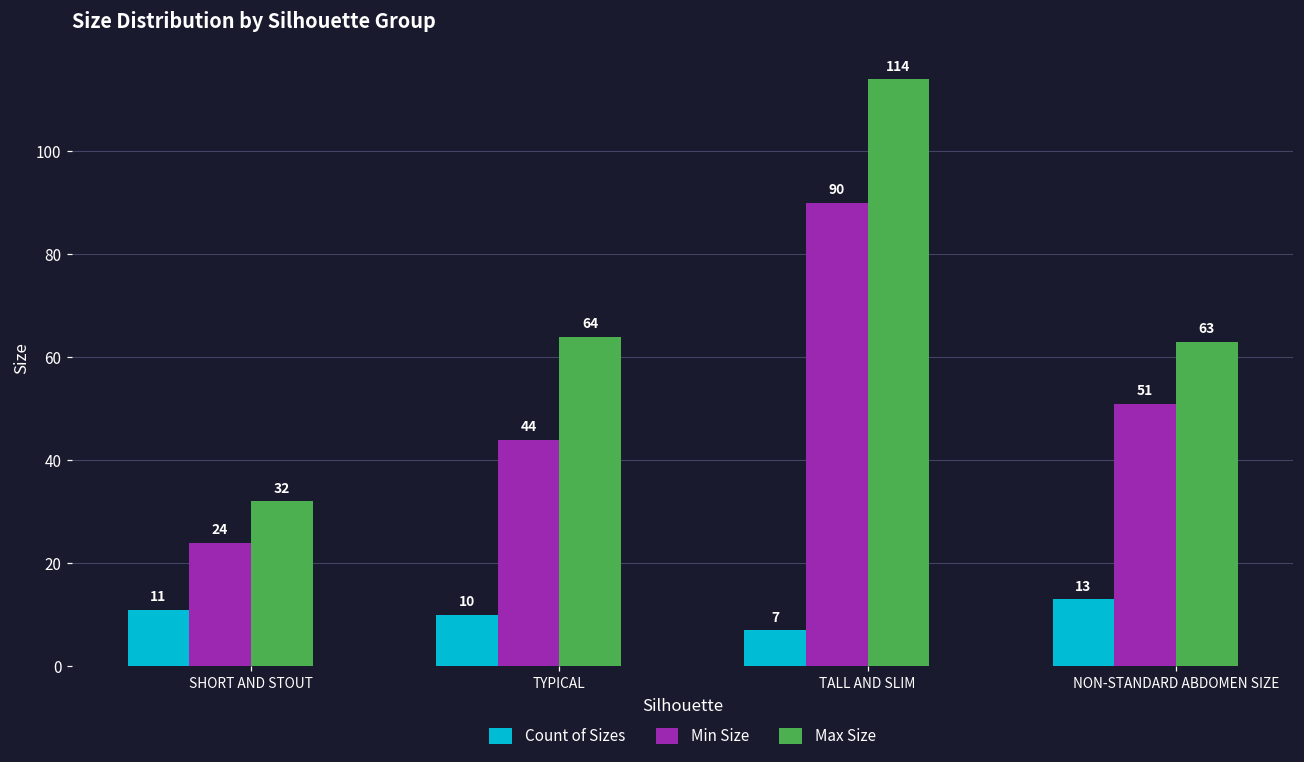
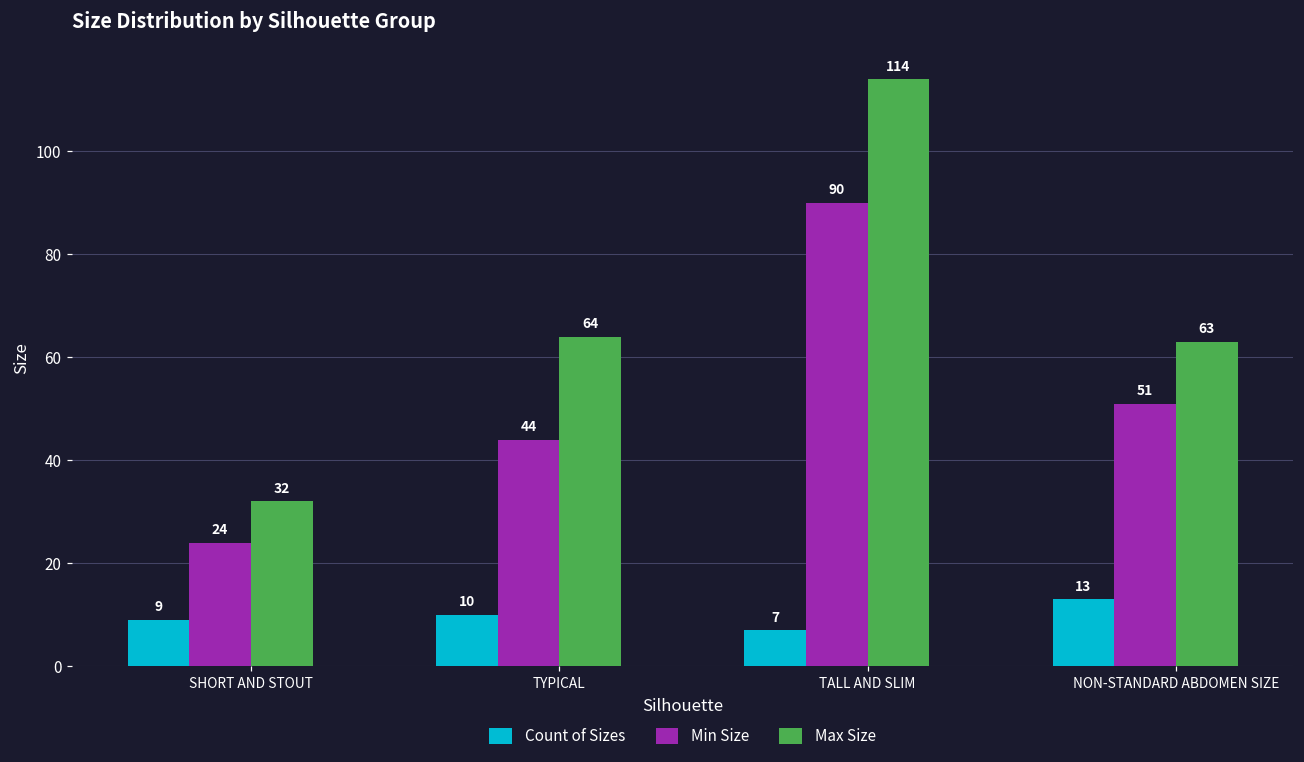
Count of Sizes, SHORT AND STOUT: 11 -> 9
